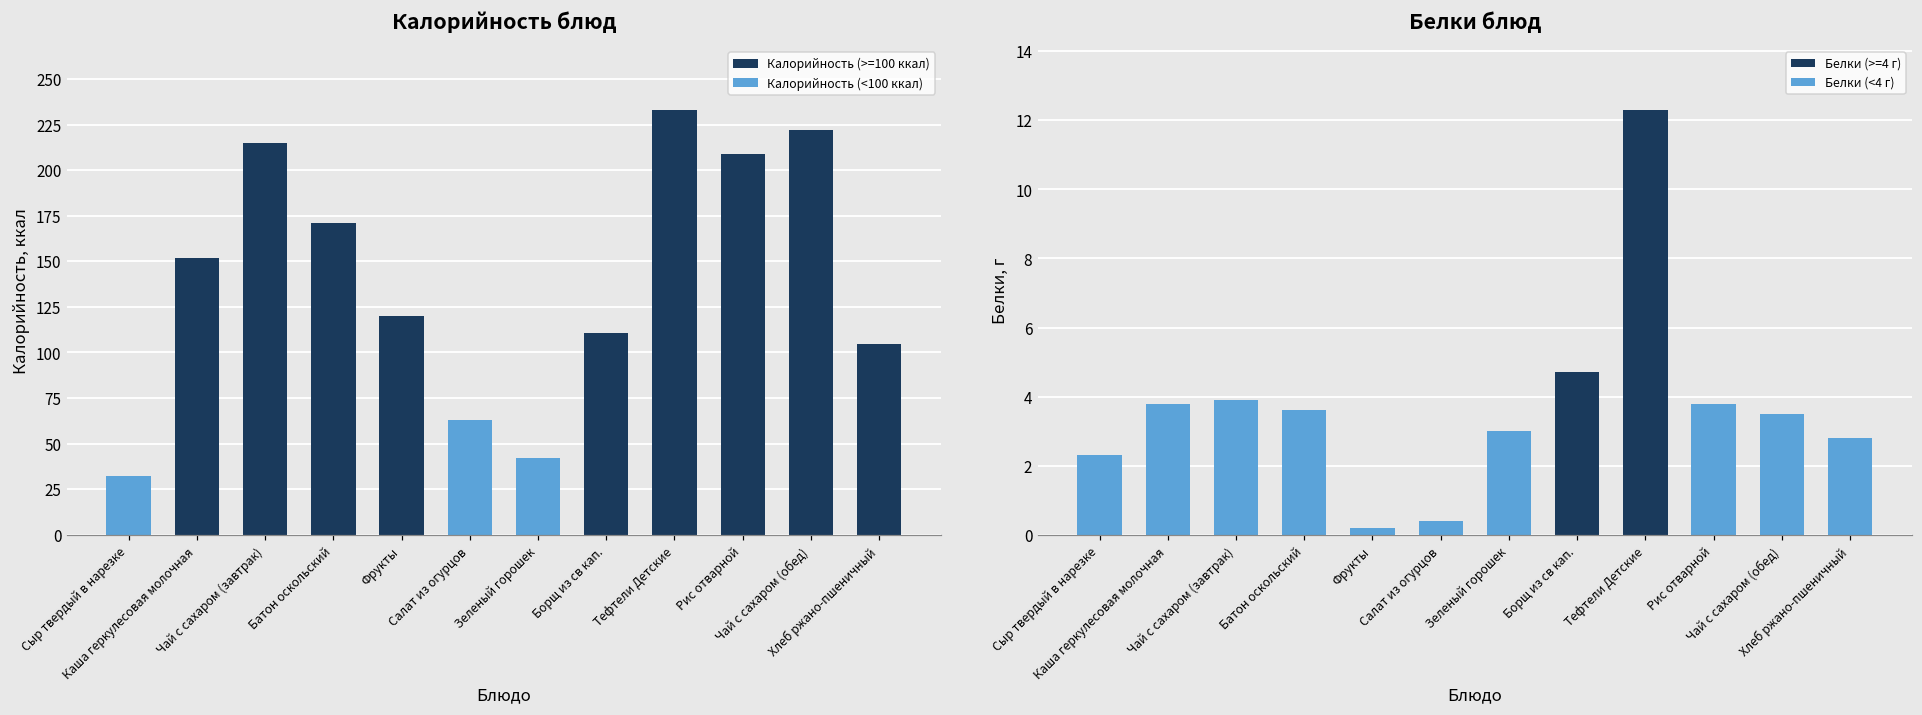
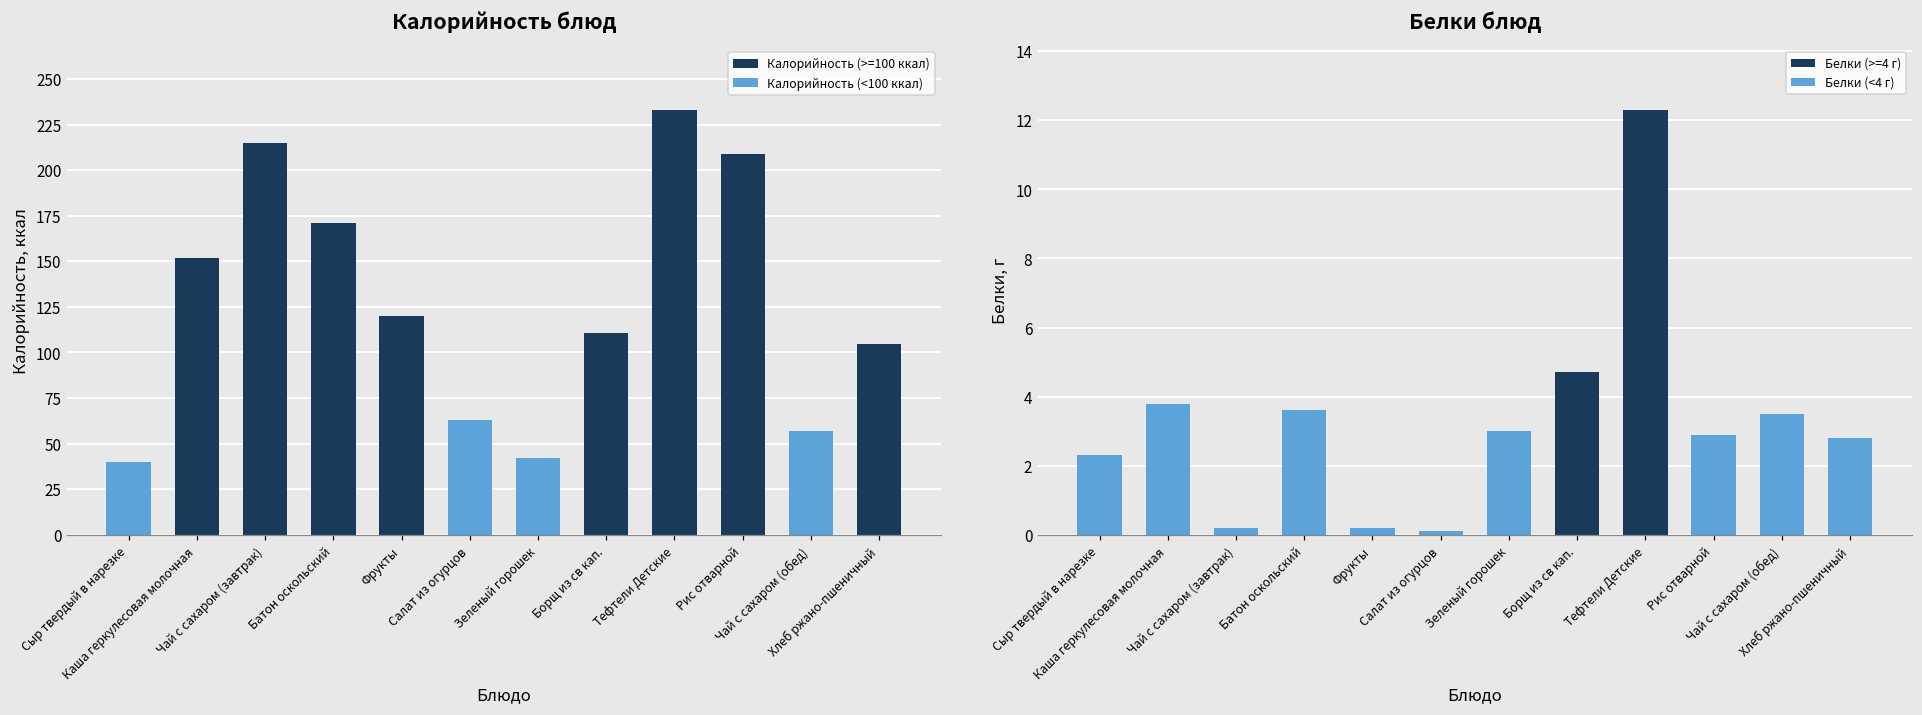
Калорийность блюд, Сыр твердый в нарезке: 32 -> 40
Калорийность блюд, Чай с сахаром (обед): 222 -> 57
Белки блюд, Чай с сахаром (завтрак): 3.9 -> 0.2
Белки блюд, Салат из огурцов: 0.4 -> 0.1
Белки блюд, Рис отварной: 3.8 -> 2.9
